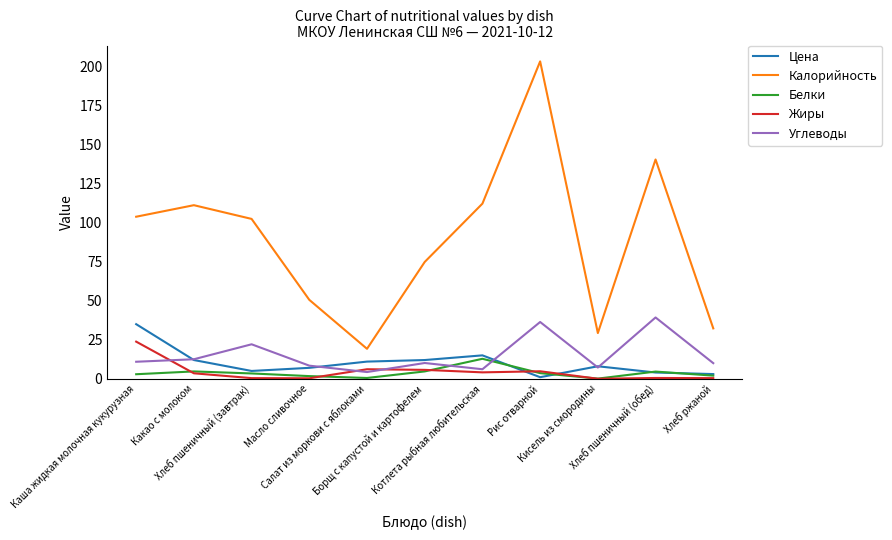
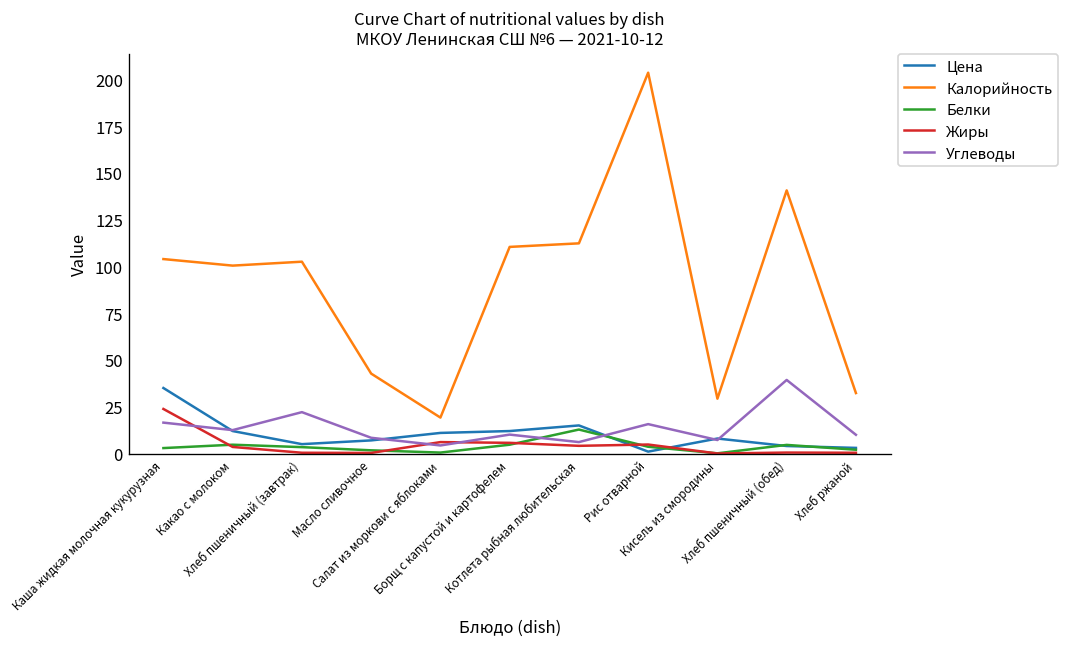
Углеводы, Каша жидкая молочная кукурузная: 11 -> 17
Калорийность, Какао с молоком: 111 -> 100
Калорийность, Масло сливочное: 51 -> 43
Калорийность, Борщ с капустой и картофелем: 75 -> 110
Углеводы, Рис отварной: 36 -> 16
